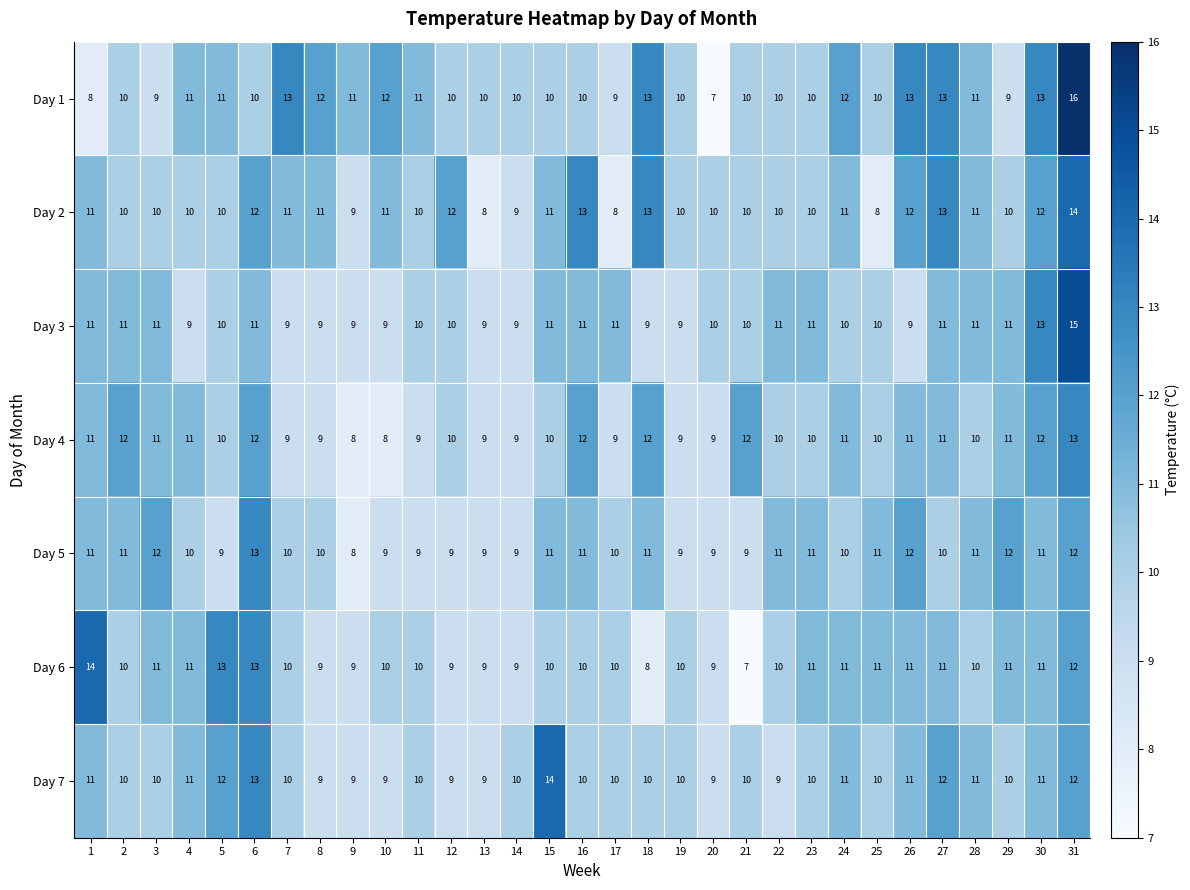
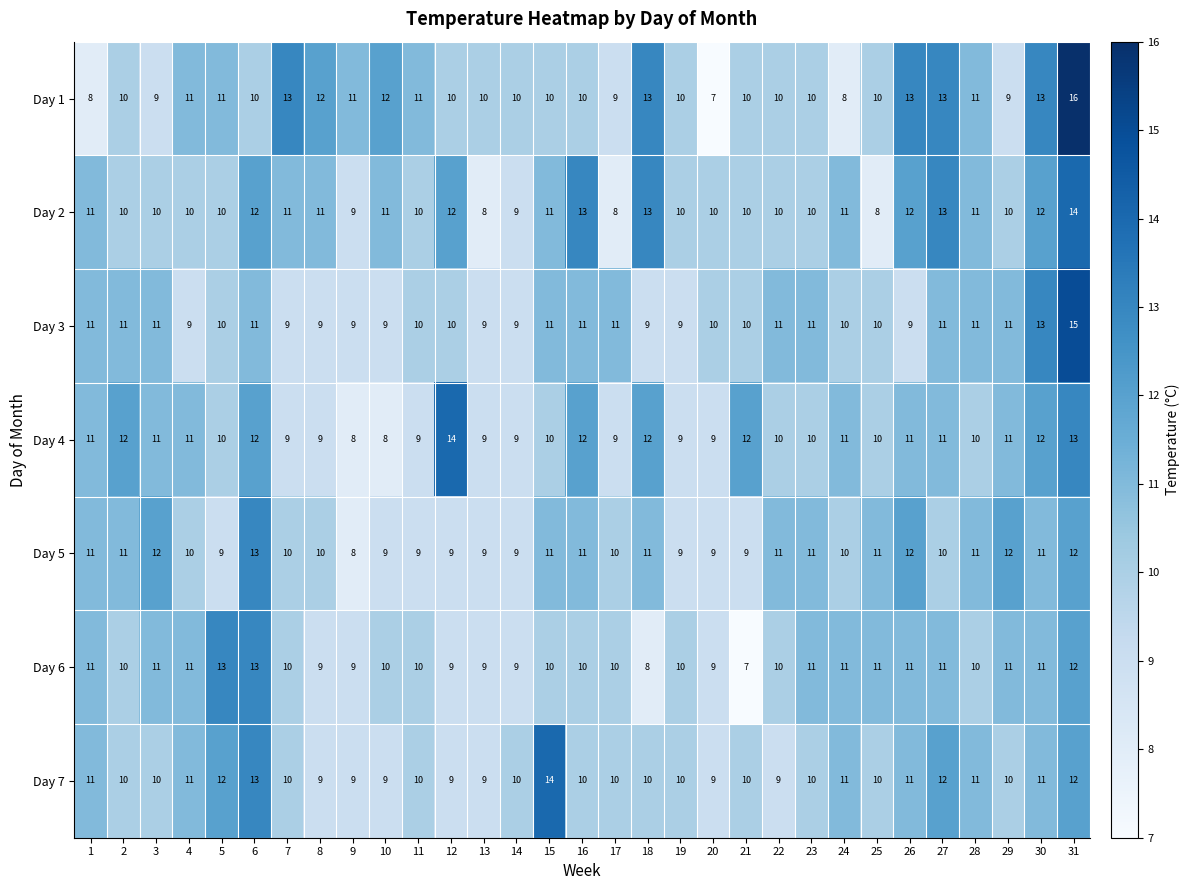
Day 1, 24: 12 -> 8
Day 4, 12: 10 -> 14
Day 6, 1: 14 -> 11
